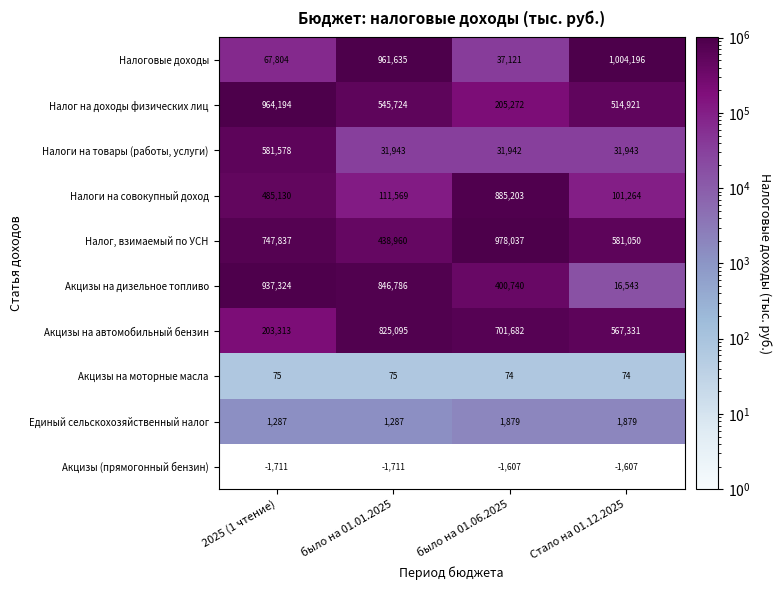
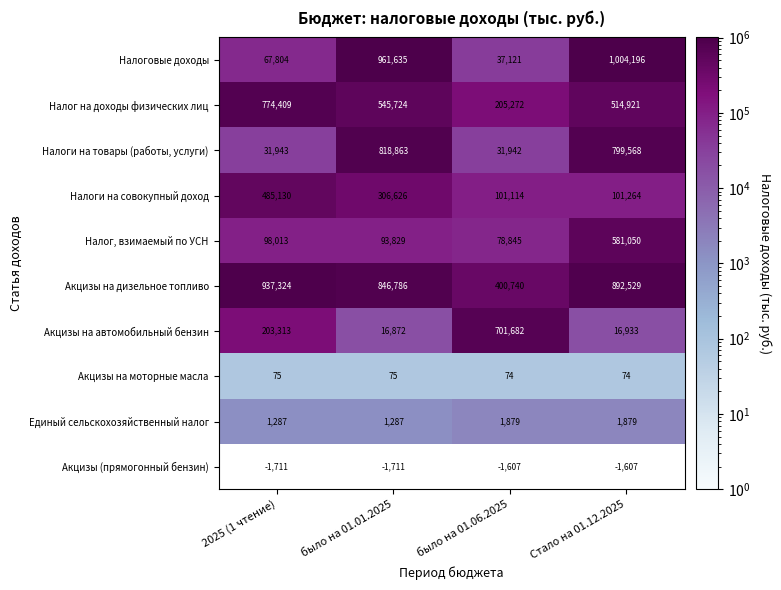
Налог на доходы физических лиц, 2025 (1 чтение): 964,194 -> 774,409
Налоги на товары (работы, услуги), 2025 (1 чтение): 581,578 -> 31,943
Налоги на товары (работы, услуги), было на 01.01.2025: 31,943 -> 818,863
Налоги на товары (работы, услуги), Стало на 01.12.2025: 31,943 -> 799,568
Налоги на совокупный доход, было на 01.01.2025: 111,569 -> 306,626
Налоги на совокупный доход, было на 01.06.2025: 885,203 -> 101,114
Налог, взимаемый по УСН, 2025 (1 чтение): 747,837 -> 98,013
Налог, взимаемый по УСН, было на 01.01.2025: 438,960 -> 93,829
Налог, взимаемый по УСН, было на 01.06.2025: 978,037 -> 78,845
Акцизы на дизельное топливо, Стало на 01.12.2025: 16,543 -> 892,529
Акцизы на автомобильный бензин, было на 01.01.2025: 825,095 -> 16,872
Акцизы на автомобильный бензин, Стало на 01.12.2025: 567,331 -> 16,933
